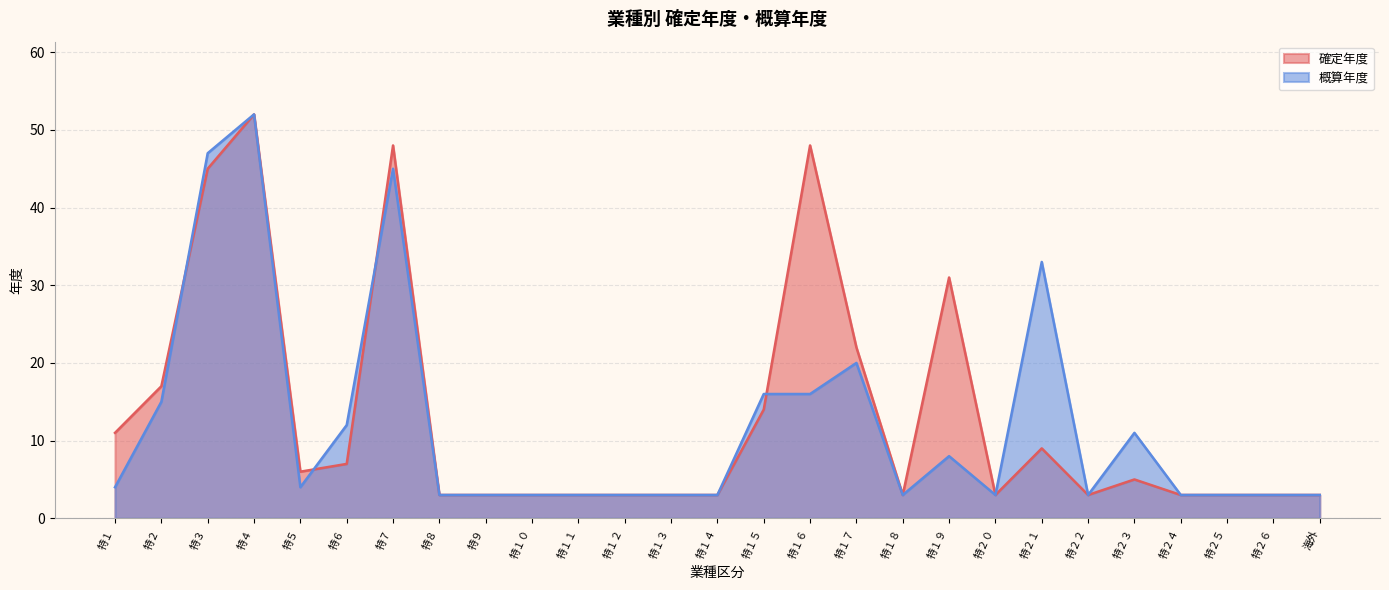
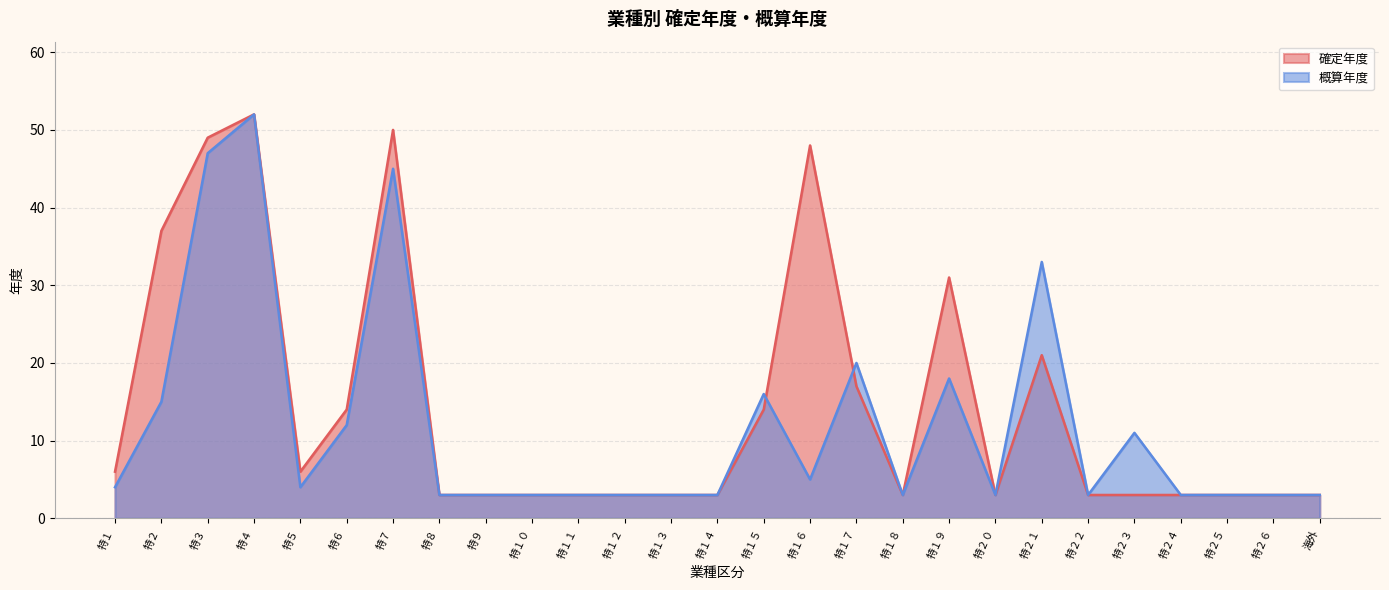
確定年度, 特１: 11 -> 6
確定年度, 特２: 17 -> 37
確定年度, 特３: 45 -> 49
確定年度, 特６: 7 -> 14
確定年度, 特７: 48 -> 50
概算年度, 特１６: 16 -> 5
確定年度, 特１７: 22 -> 17
概算年度, 特１９: 8 -> 18
確定年度, 特２１: 9 -> 21
確定年度, 特２３: 5 -> 3
